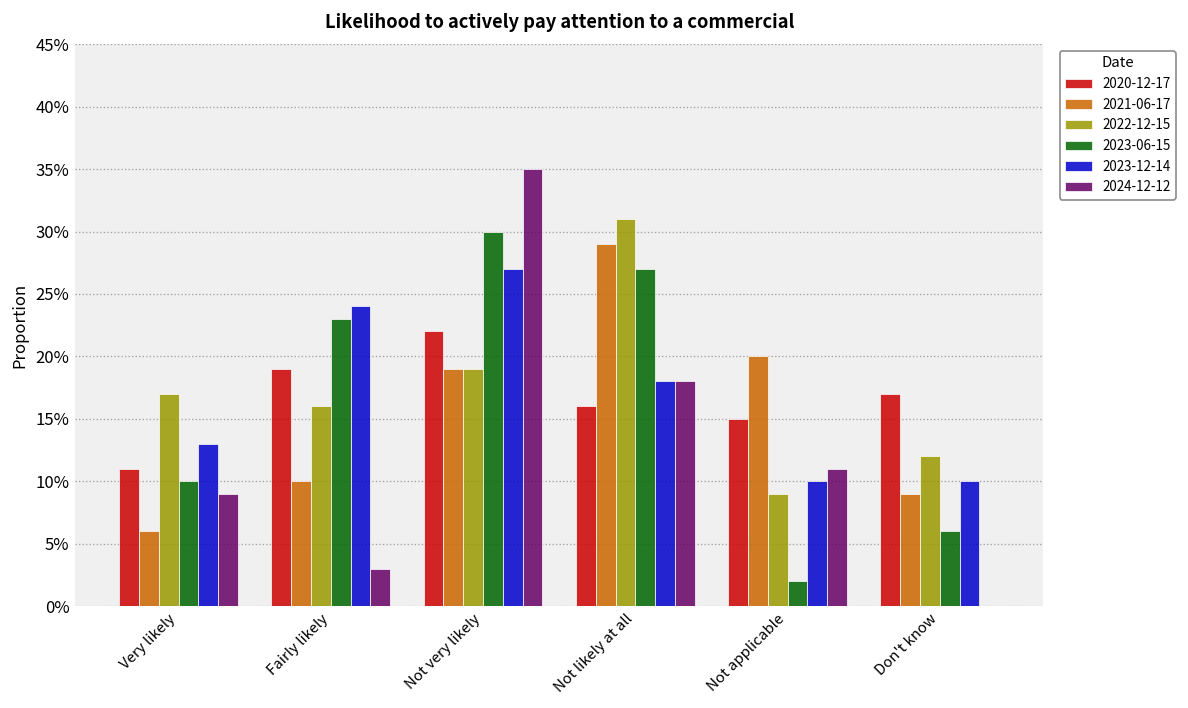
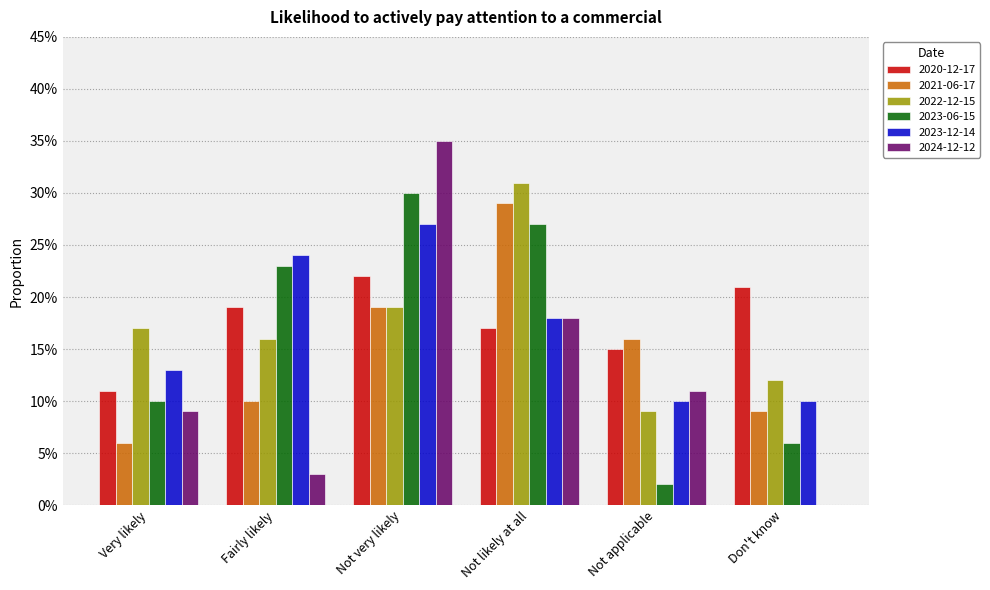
2020-12-17, Not likely at all: 16.0% -> 17.0%
2021-06-17, Not applicable: 20.0% -> 16.0%
2020-12-17, Don't know: 17.0% -> 21.0%
